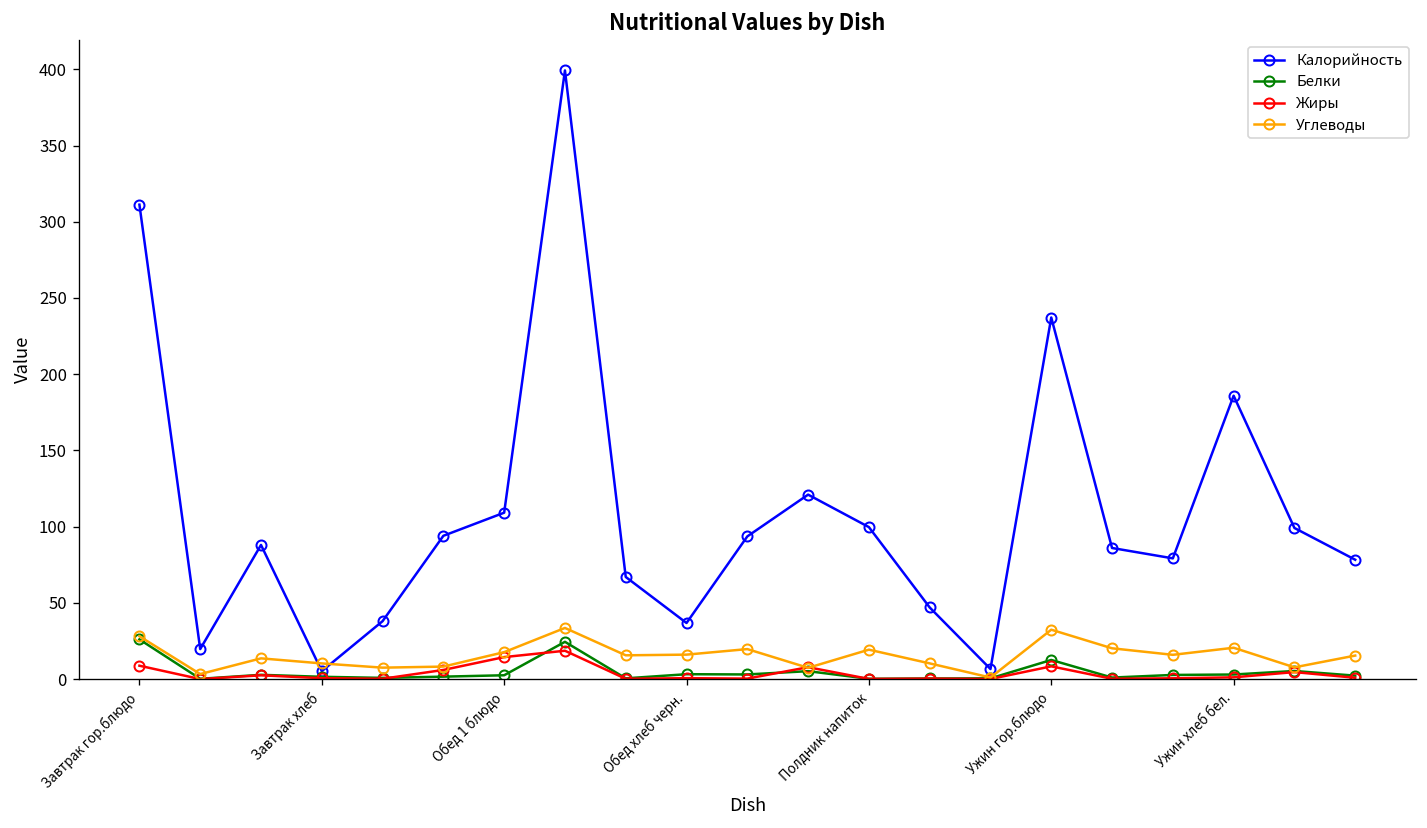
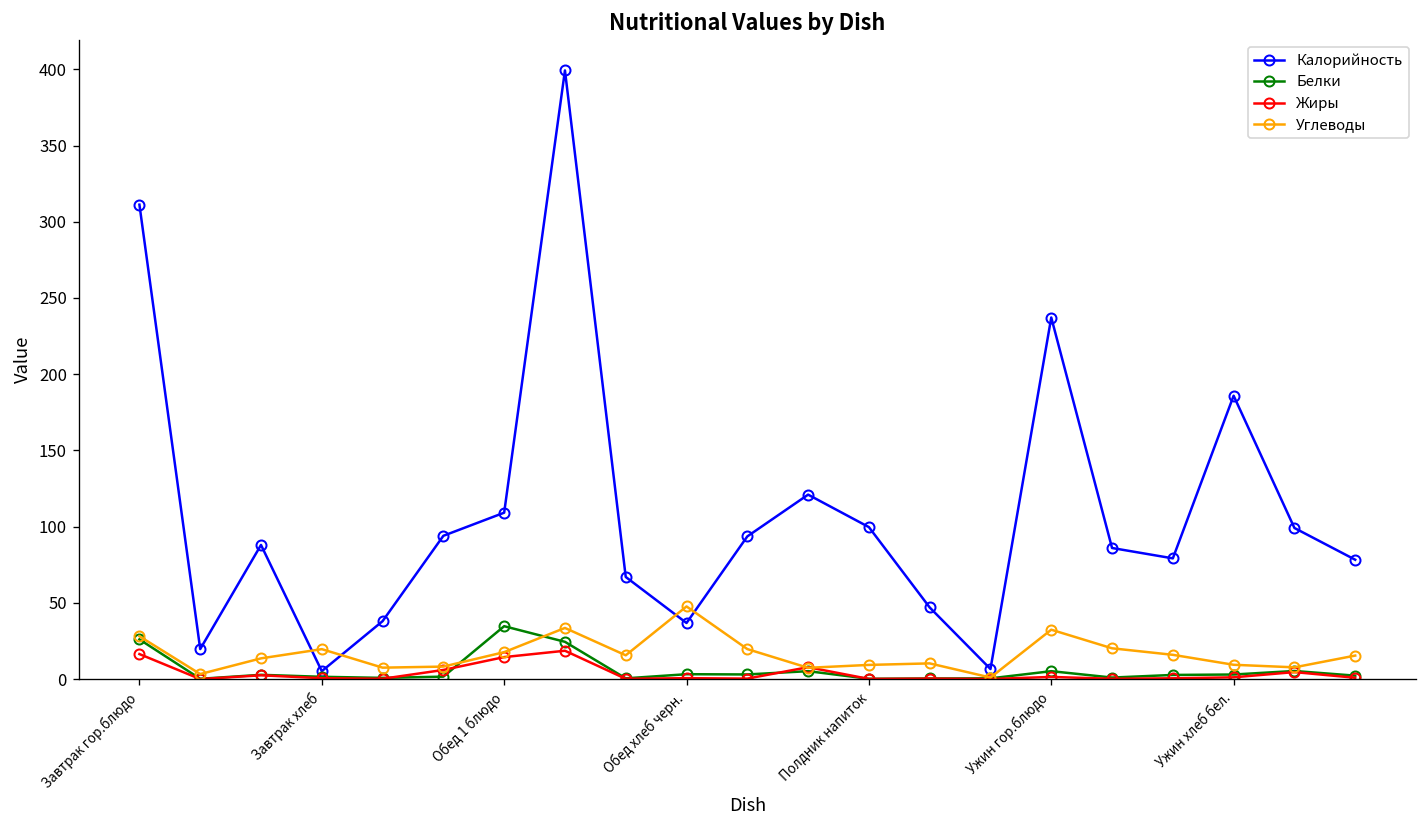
Жиры, Завтрак гор.блюдо: 9 -> 16
Углеводы, Завтрак хлеб: 10 -> 20
Белки, Обед 1 блюдо: 3 -> 35
Углеводы, Обед хлеб черн.: 16 -> 48
Углеводы, Полдник напиток: 19 -> 9
Белки, Ужин гор.блюдо: 13 -> 5
Жиры, Ужин гор.блюдо: 8 -> 1
Углеводы, Ужин хлеб бел.: 21 -> 9
